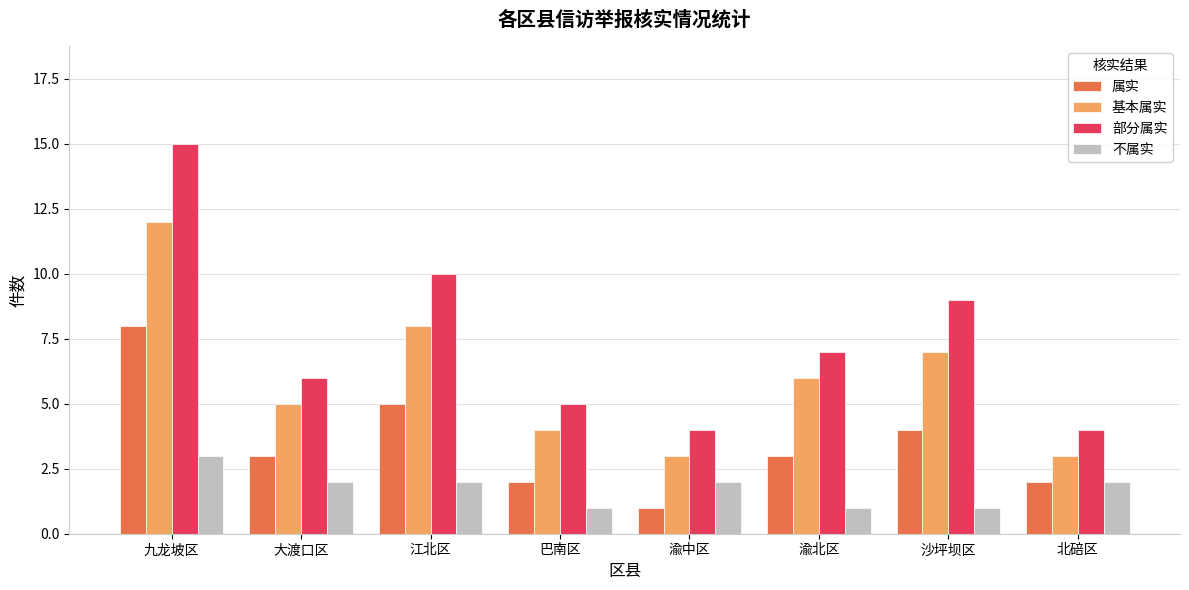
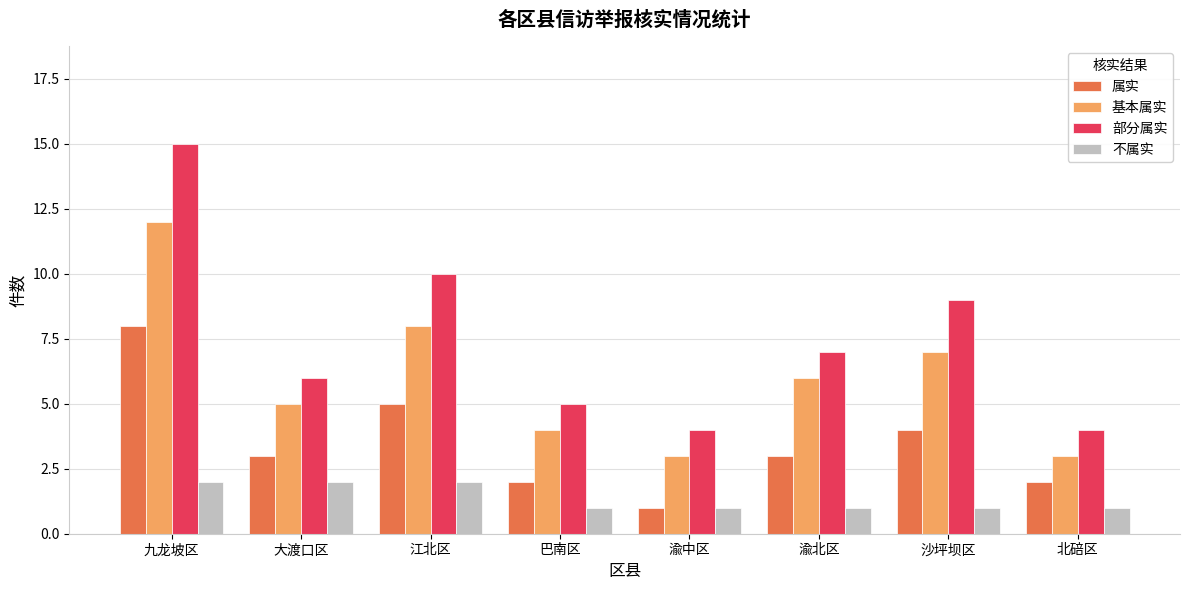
不属实, 九龙坡区: 3 -> 2
不属实, 渝中区: 2 -> 1
不属实, 北碚区: 2 -> 1
